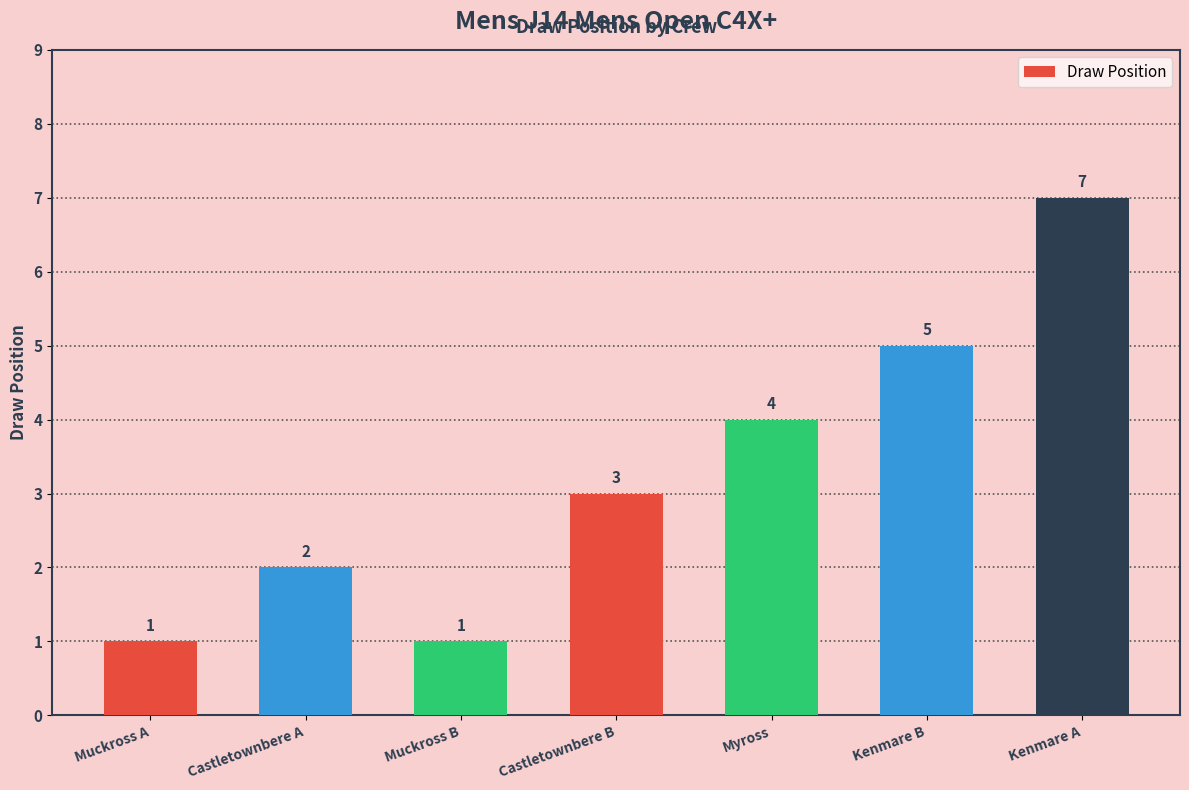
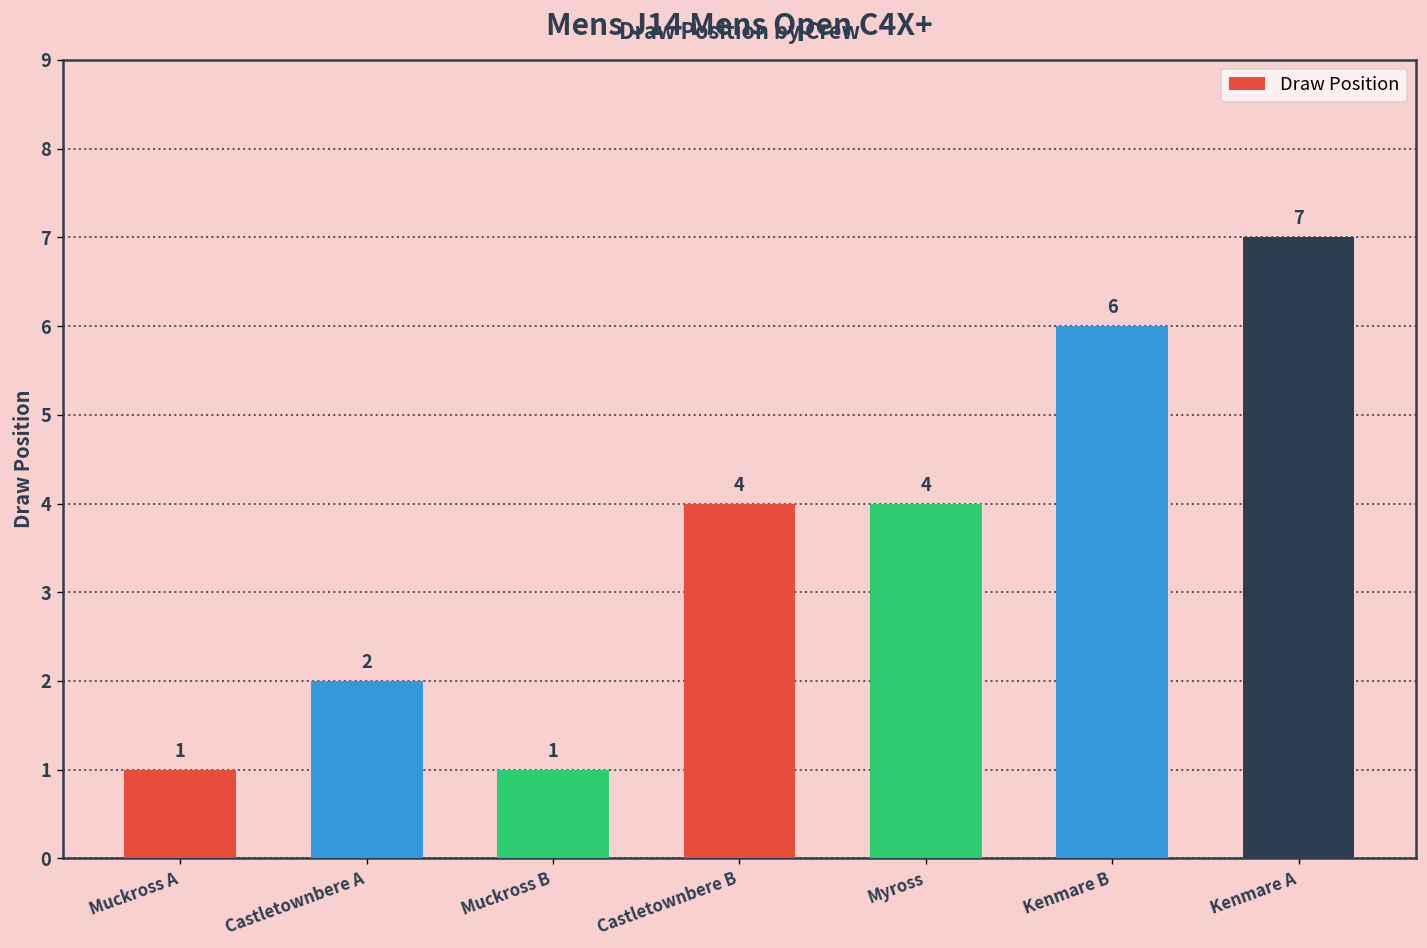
Castletownbere B: 3 -> 4
Kenmare B: 5 -> 6
